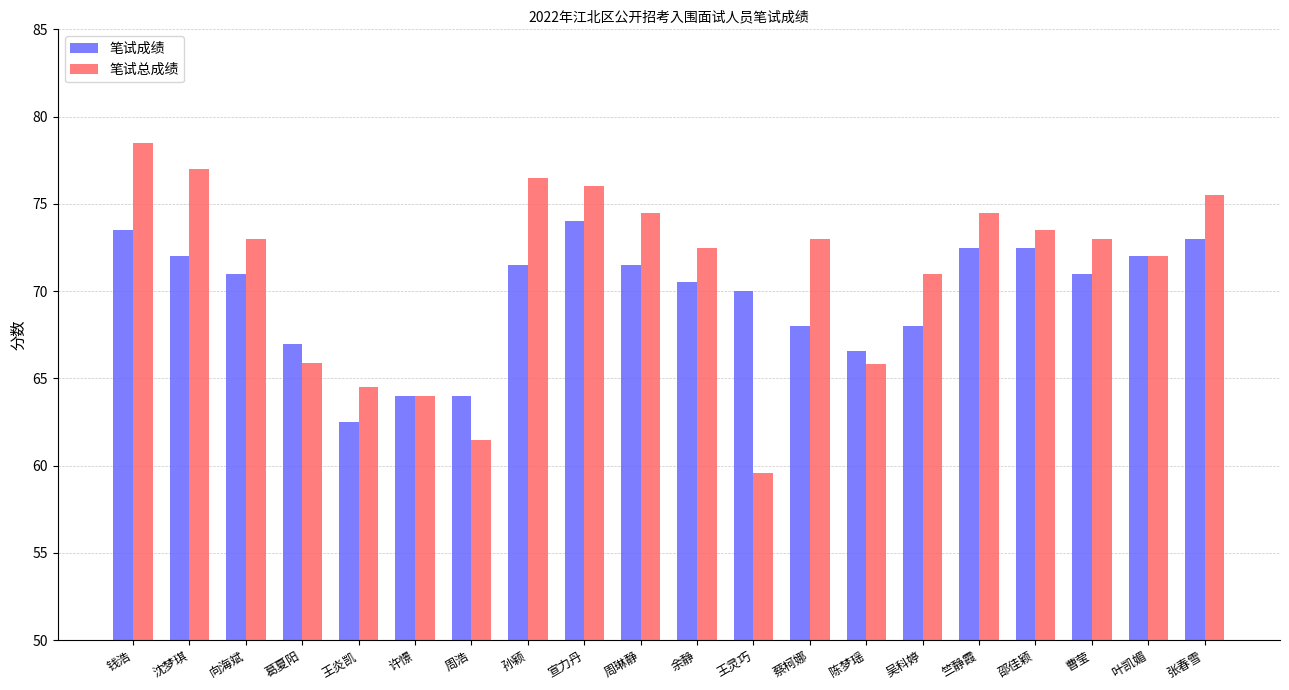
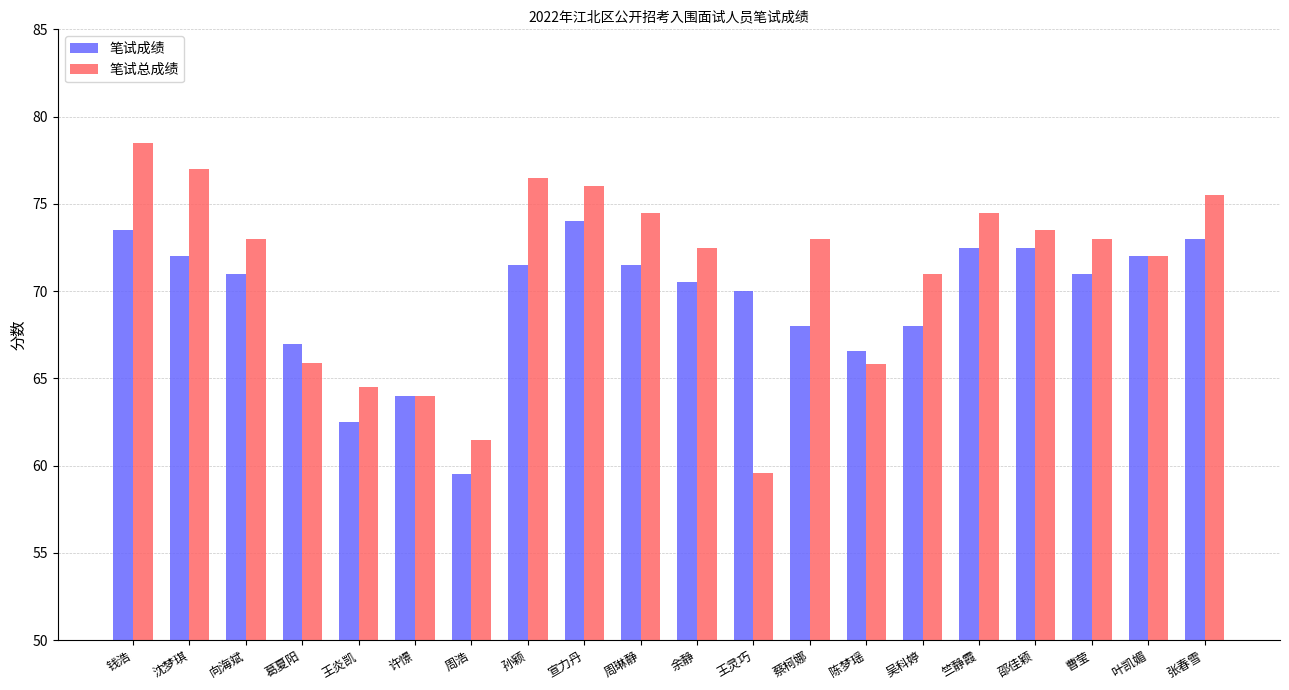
笔试成绩, 周浩: 64.0 -> 59.5
